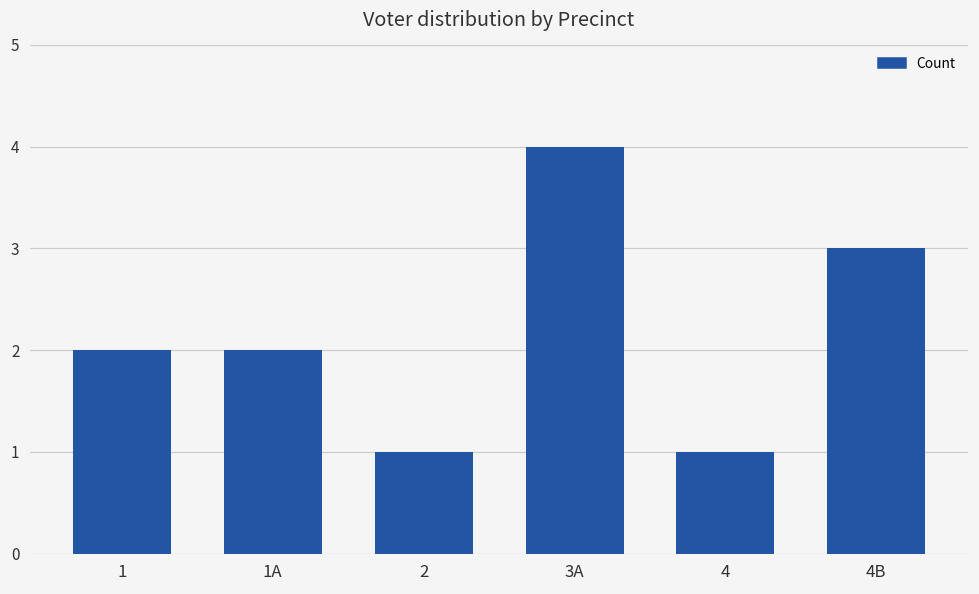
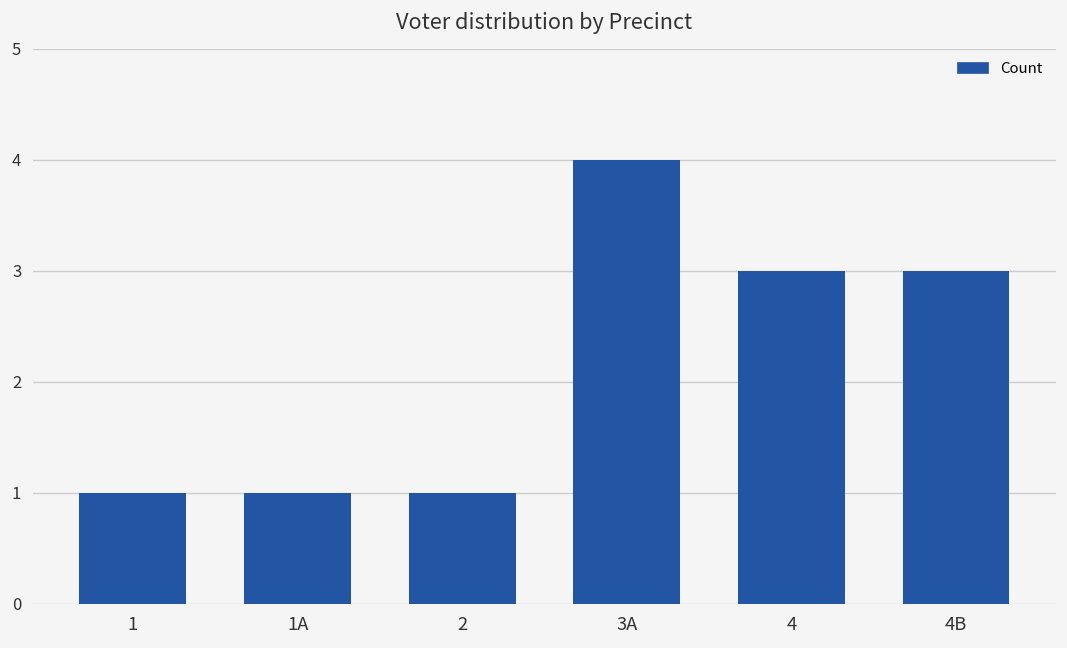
1: 2 -> 1
1A: 2 -> 1
4: 1 -> 3
